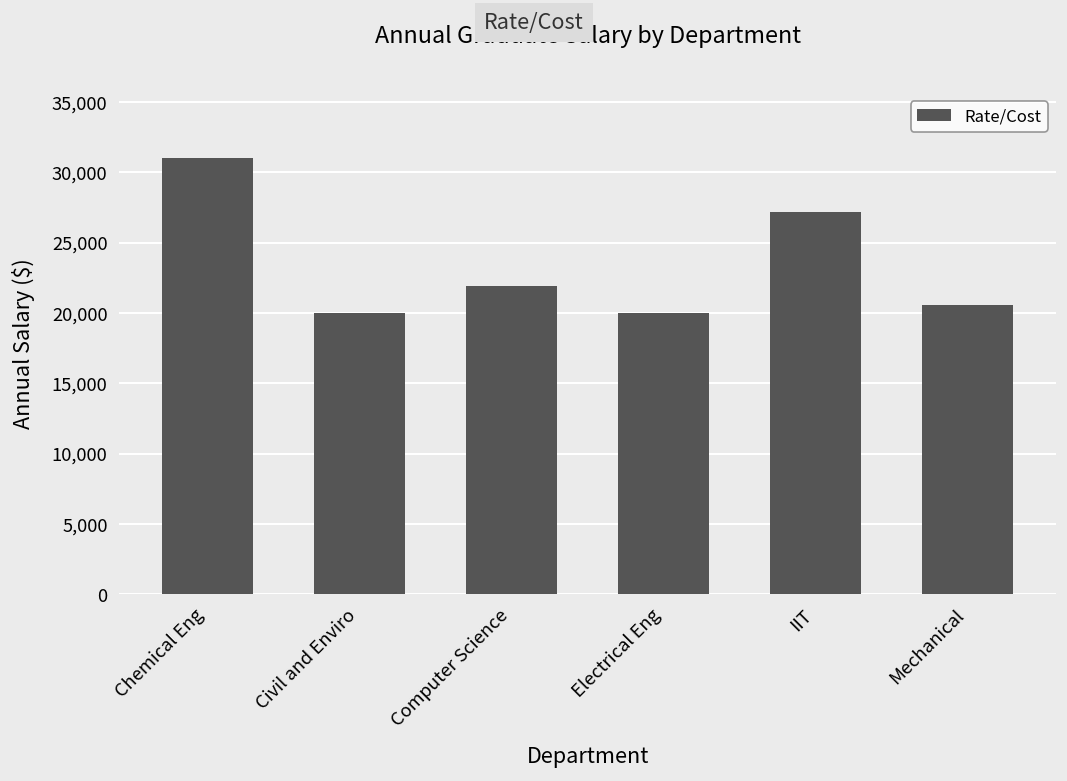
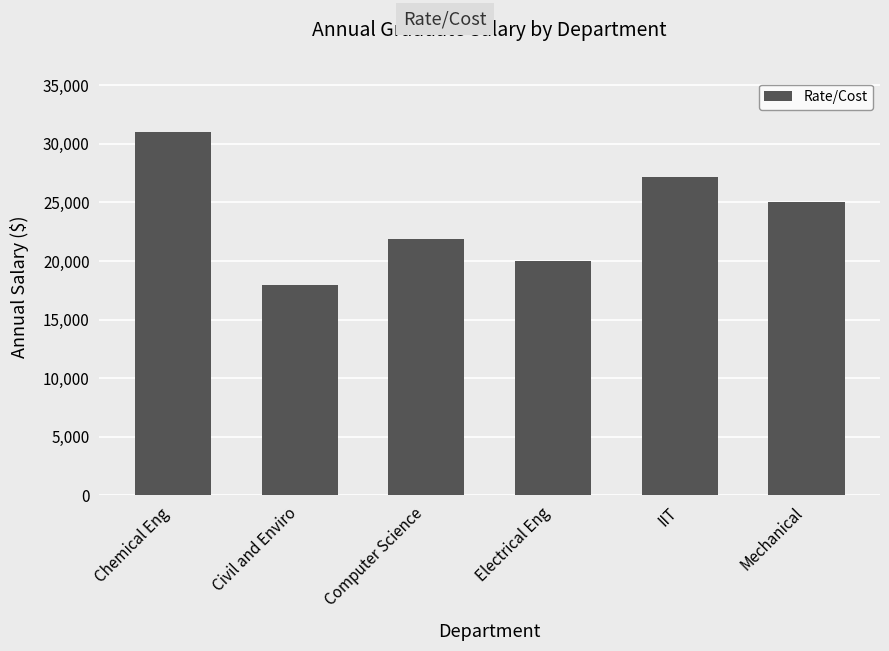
Civil and Enviro: 20,000 -> 18,000
Mechanical: 20,600 -> 25,000
